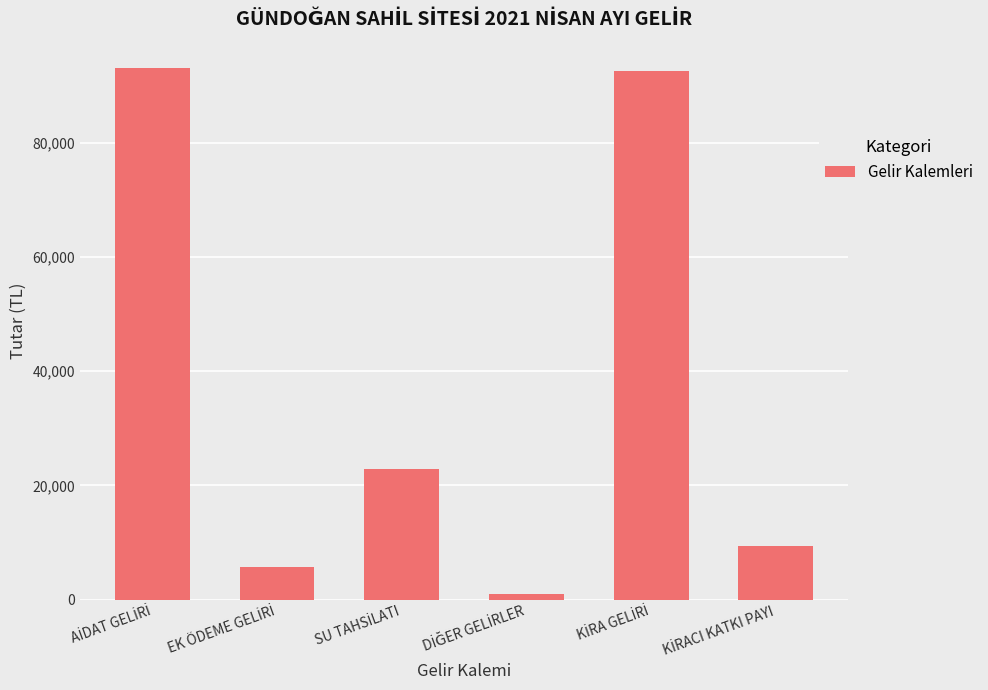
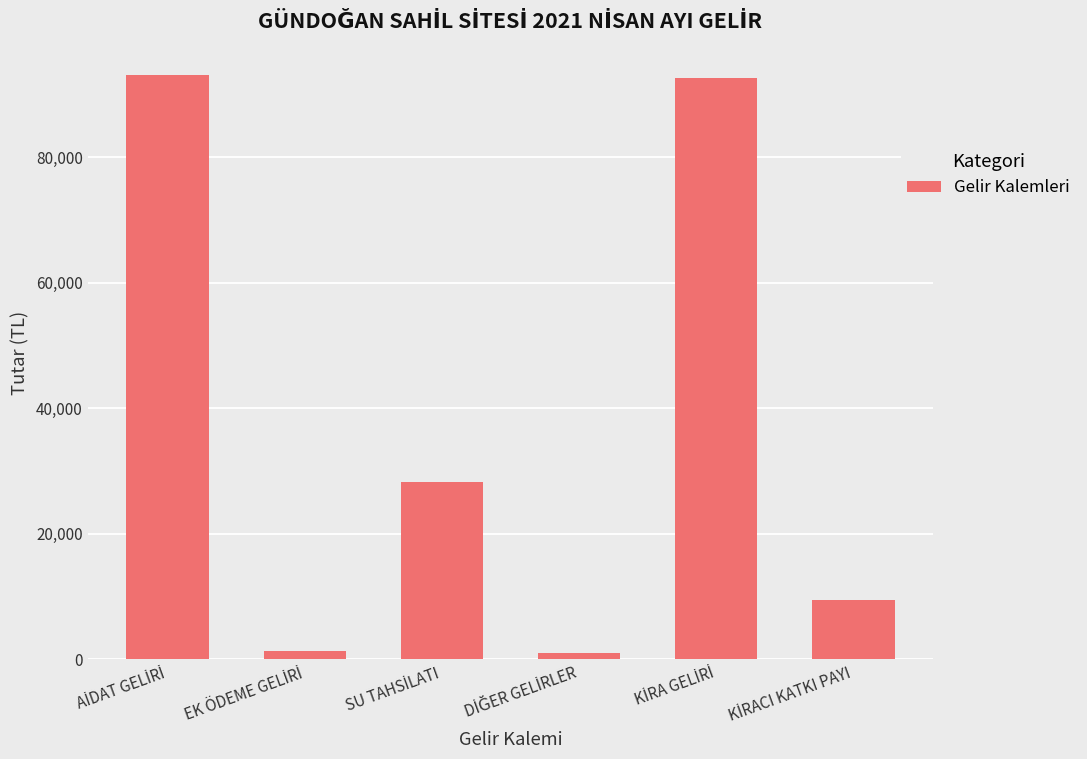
EK ÖDEME GELİRİ: 6,000 -> 1,000
SU TAHSİLATI: 23,000 -> 28,000
